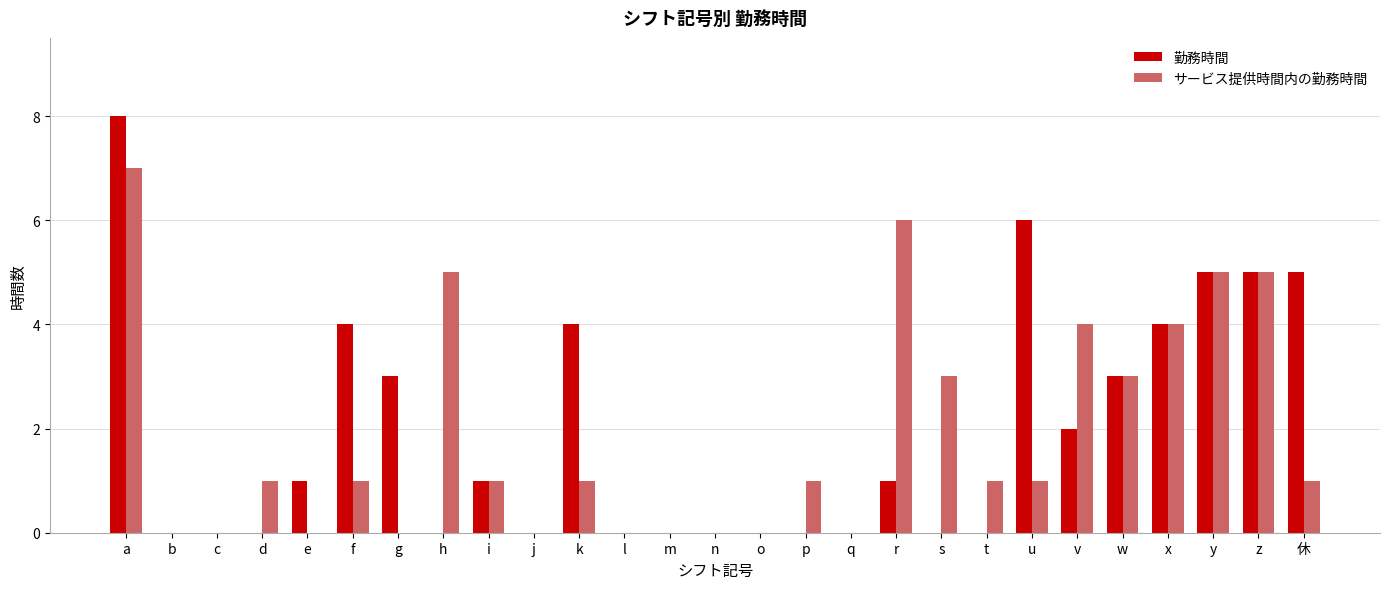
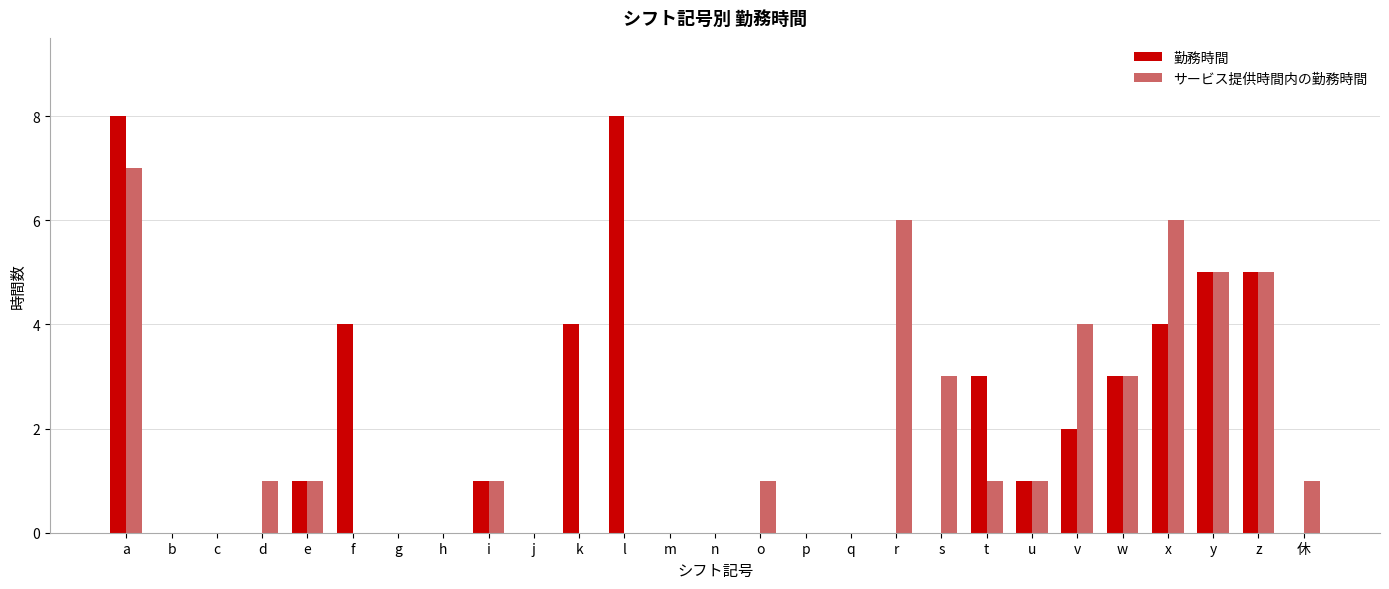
サービス提供時間内の勤務時間, e: 0 -> 1
サービス提供時間内の勤務時間, f: 1 -> 0
勤務時間, g: 3 -> 0
サービス提供時間内の勤務時間, h: 5 -> 0
サービス提供時間内の勤務時間, k: 1 -> 0
勤務時間, l: 0 -> 8
サービス提供時間内の勤務時間, o: 0 -> 1
サービス提供時間内の勤務時間, p: 1 -> 0
勤務時間, r: 1 -> 0
勤務時間, t: 0 -> 3
勤務時間, u: 6 -> 1
サービス提供時間内の勤務時間, x: 4 -> 6
勤務時間, 休: 5 -> 0
